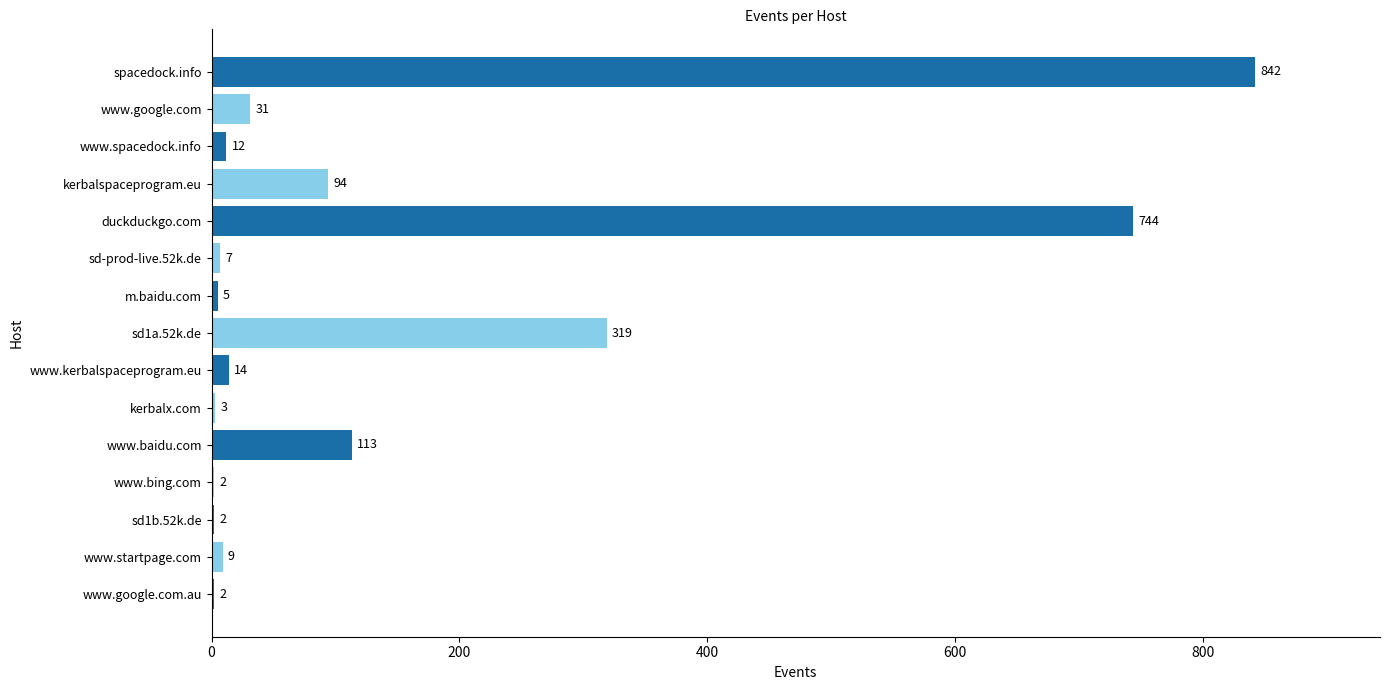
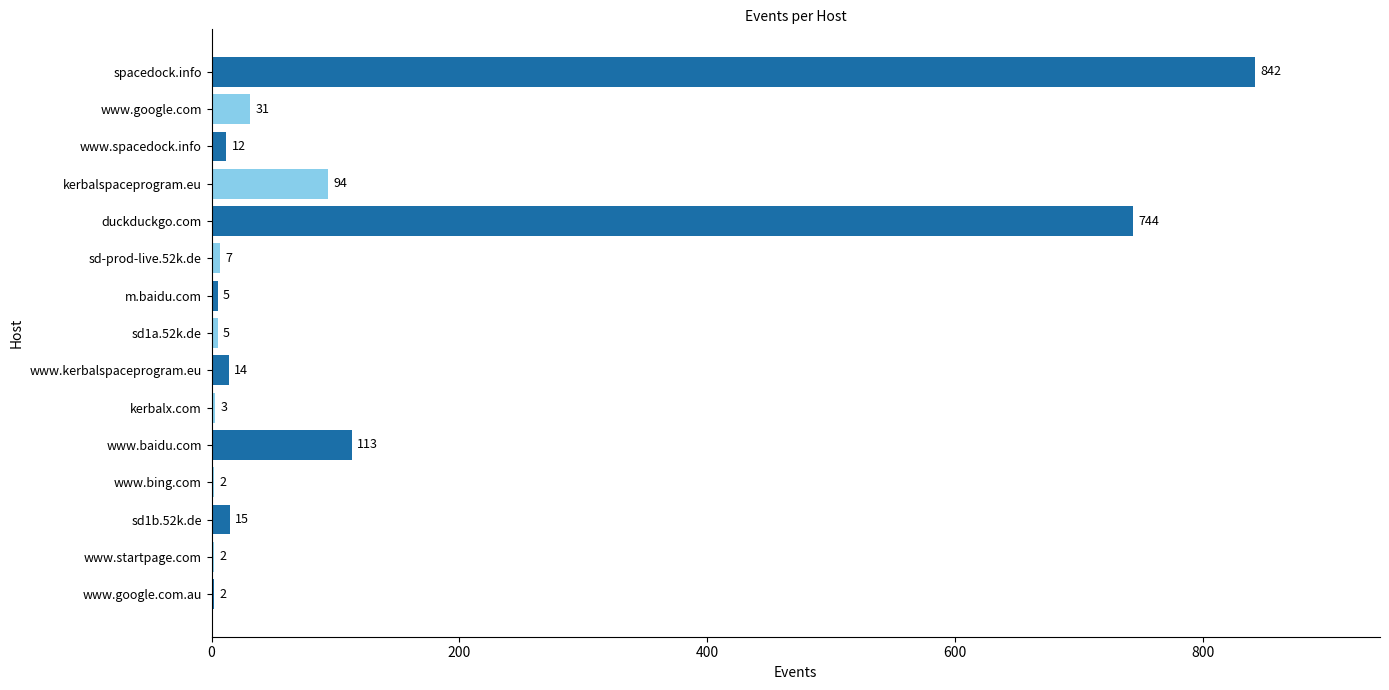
sd1a.52k.de: 319 -> 5
sd1b.52k.de: 2 -> 15
www.startpage.com: 9 -> 2
